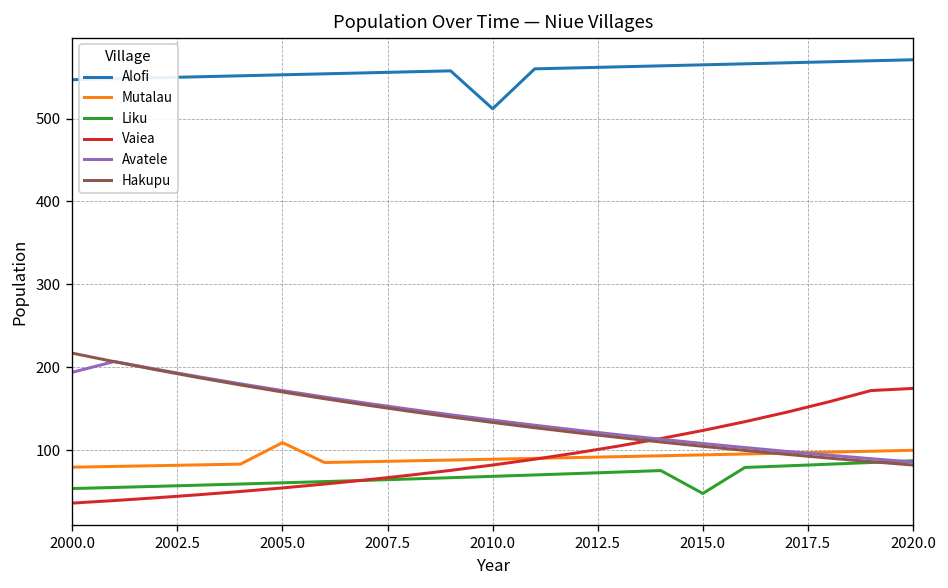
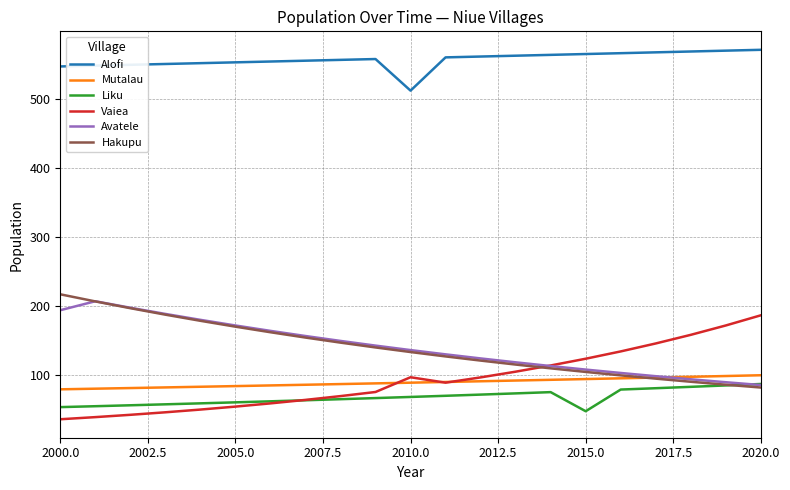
Mutalau, 2005.0: 110 -> 80
Vaiea, 2010.0: 80 -> 100
Vaiea, 2020.0: 170 -> 190
